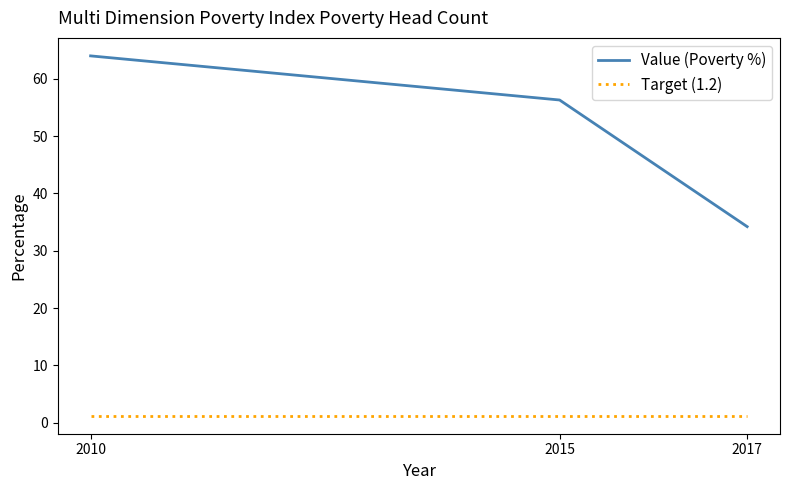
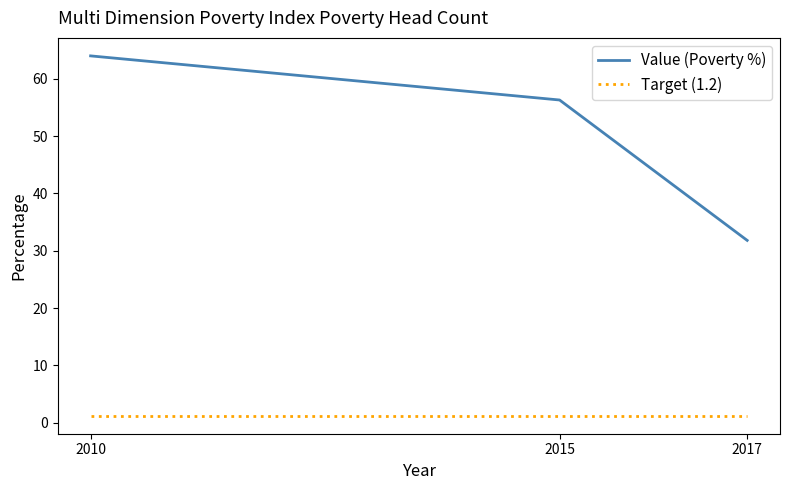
Value (Poverty %), 2017: 34 -> 32
